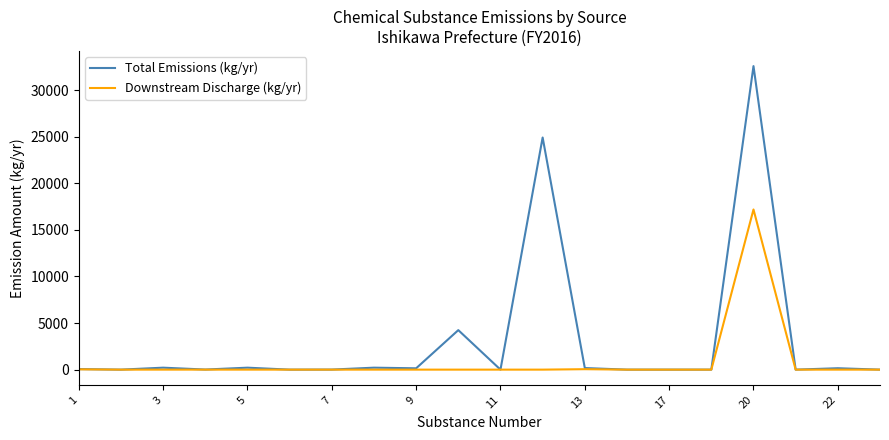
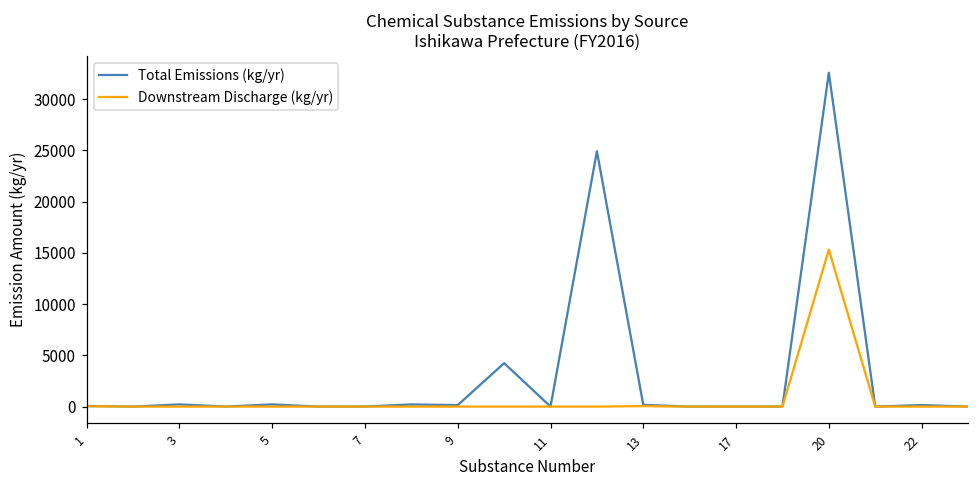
Downstream Discharge (kg/yr), 20: 17000 -> 15000
